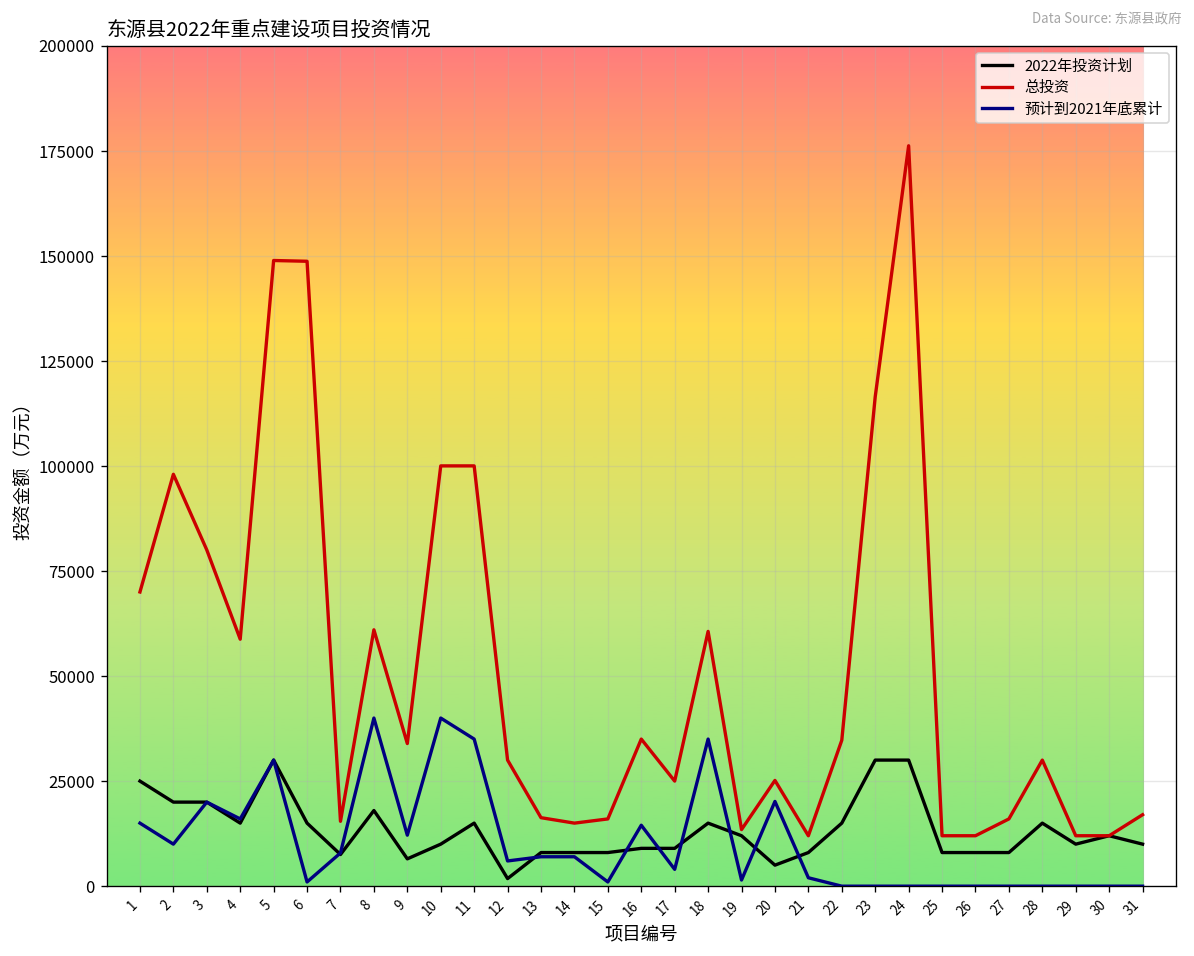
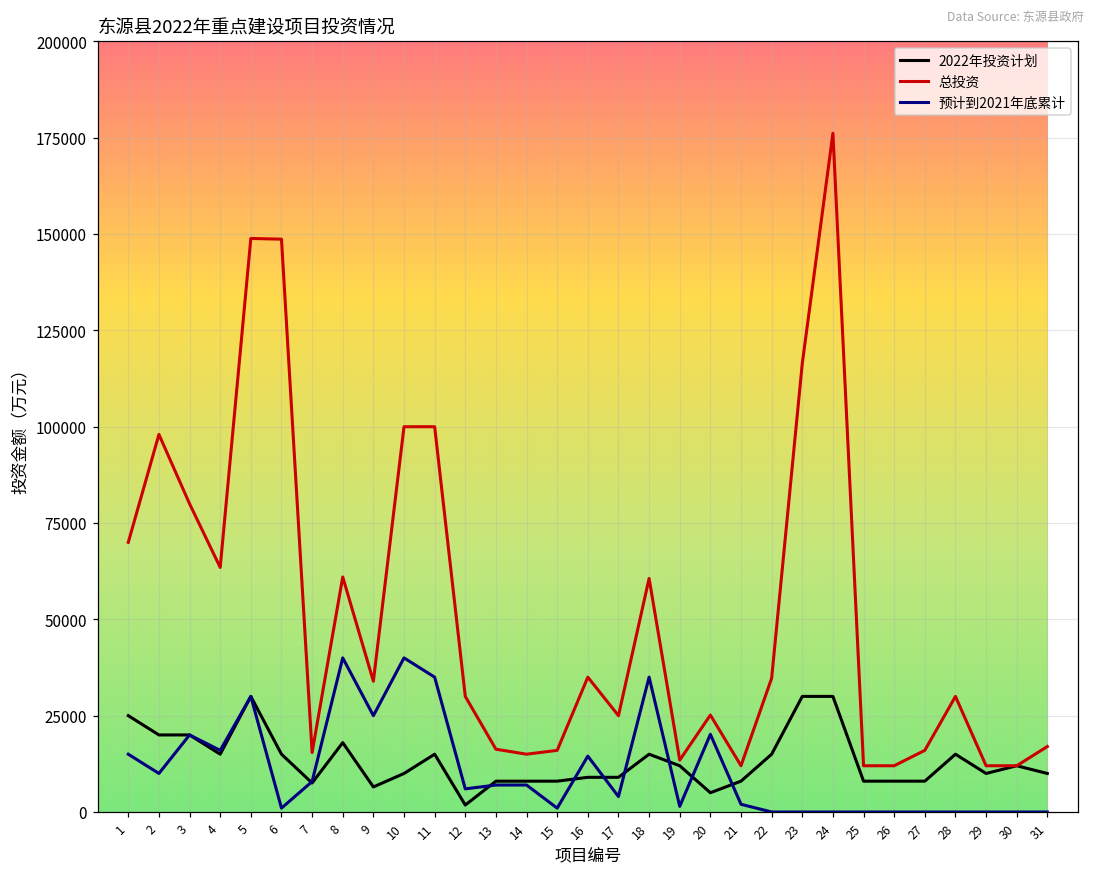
总投资, 4: 59000 -> 63000
预计到2021年底累计, 9: 12000 -> 25000
